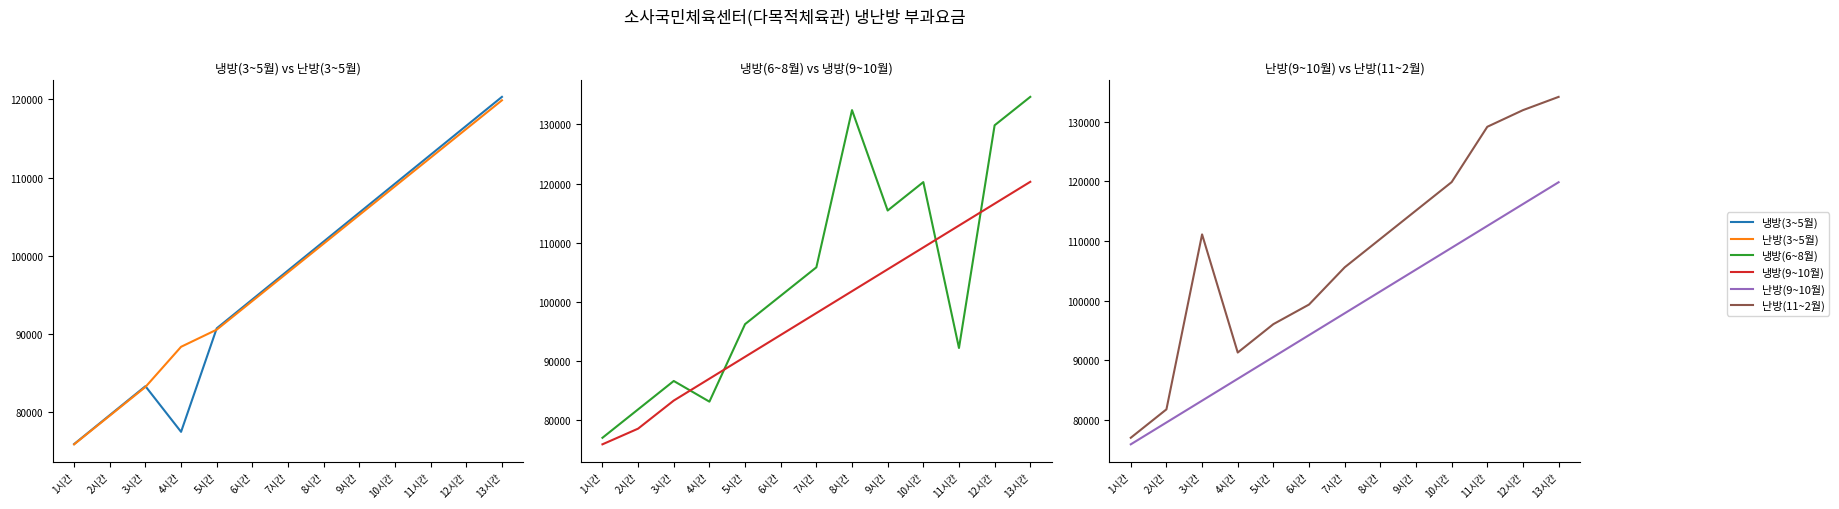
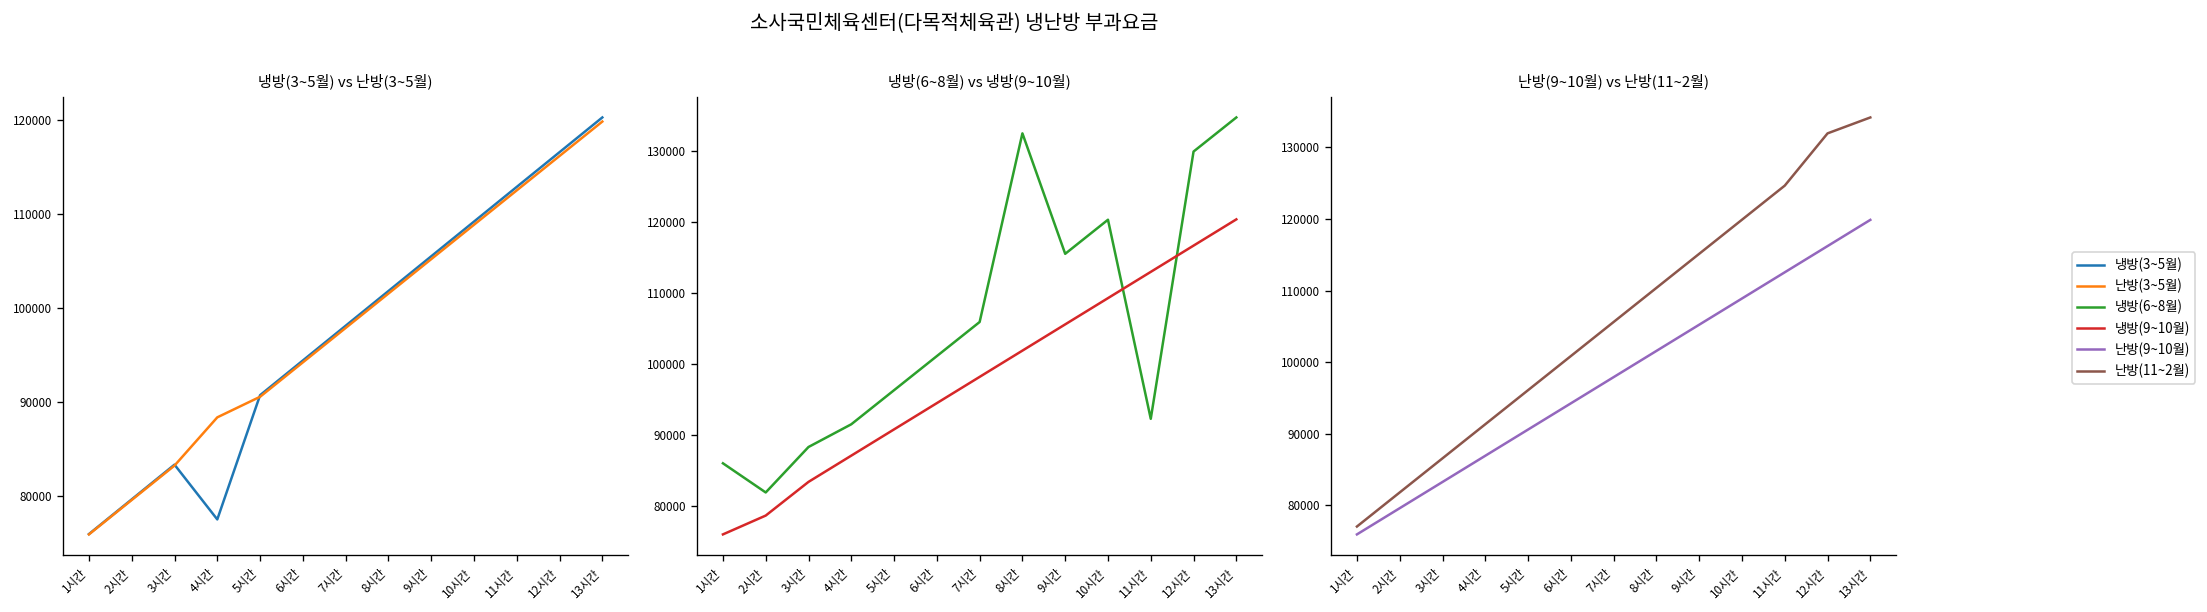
냉방(6~8월) vs 냉방(9~10월), 냉방(6~8월), 1시간: 77000 -> 86000
냉방(6~8월) vs 냉방(9~10월), 냉방(6~8월), 3시간: 87000 -> 88000
냉방(6~8월) vs 냉방(9~10월), 냉방(6~8월), 4시간: 83000 -> 91000
난방(9~10월) vs 난방(11~2월), 난방(11~2월), 3시간: 111000 -> 87000
난방(9~10월) vs 난방(11~2월), 난방(11~2월), 6시간: 99000 -> 101000
난방(9~10월) vs 난방(11~2월), 난방(11~2월), 11시간: 129000 -> 125000
